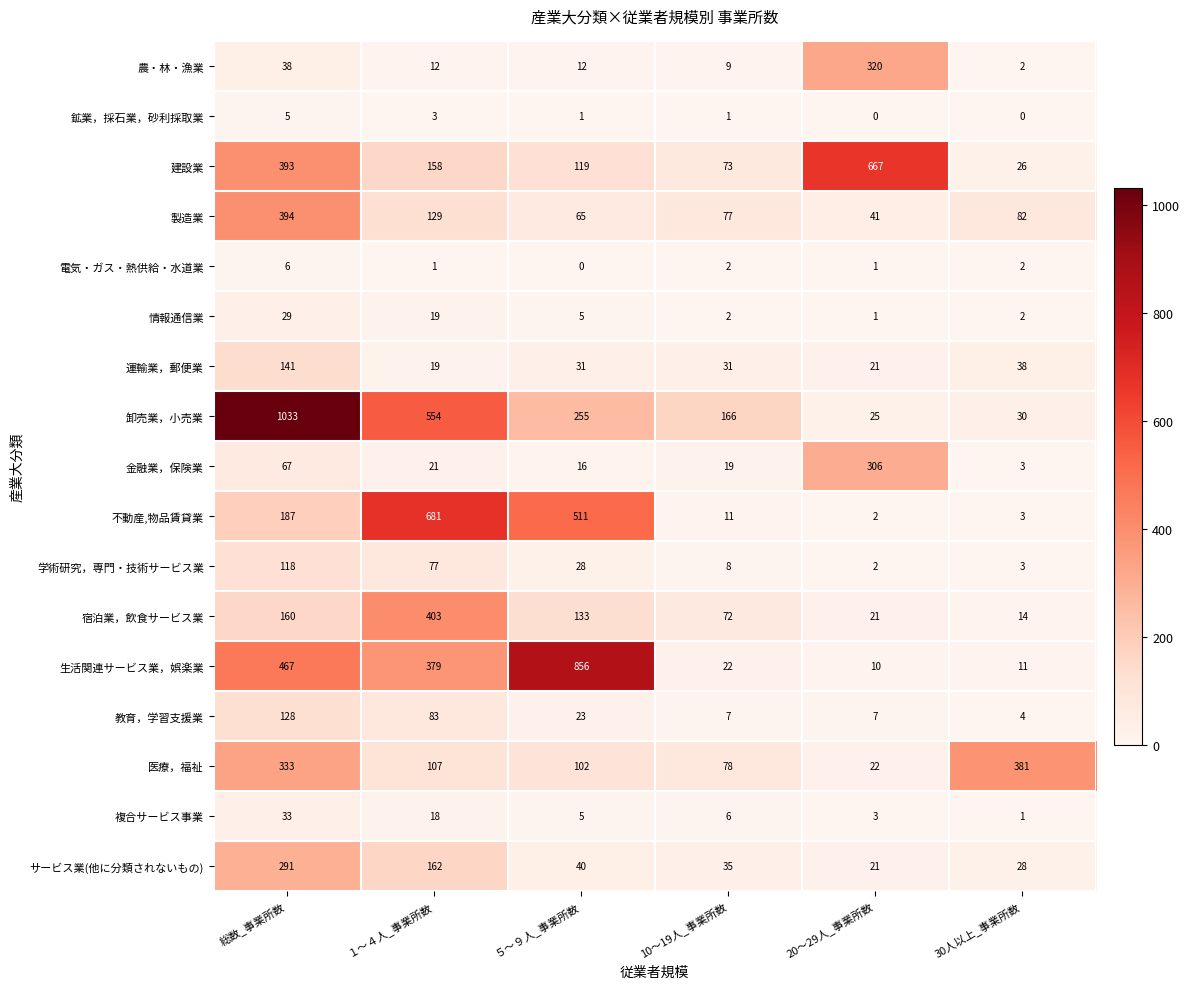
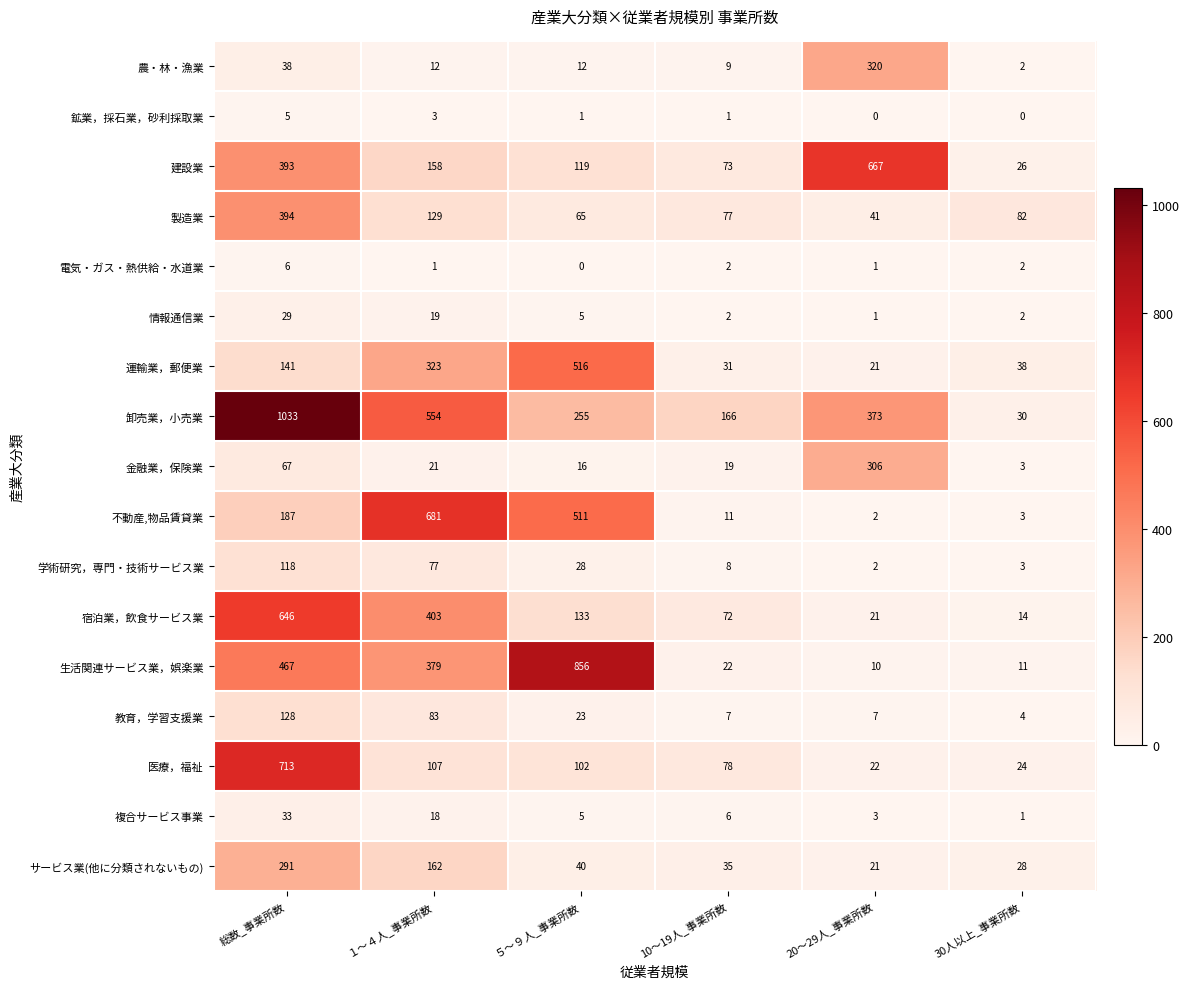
運輸業，郵便業, １～４人_事業所数: 19 -> 323
運輸業，郵便業, ５～９人_事業所数: 31 -> 516
卸売業，小売業, 20～29人_事業所数: 25 -> 373
宿泊業，飲食サービス業, 総数_事業所数: 160 -> 646
医療，福祉, 総数_事業所数: 333 -> 713
医療，福祉, 30人以上_事業所数: 381 -> 24
